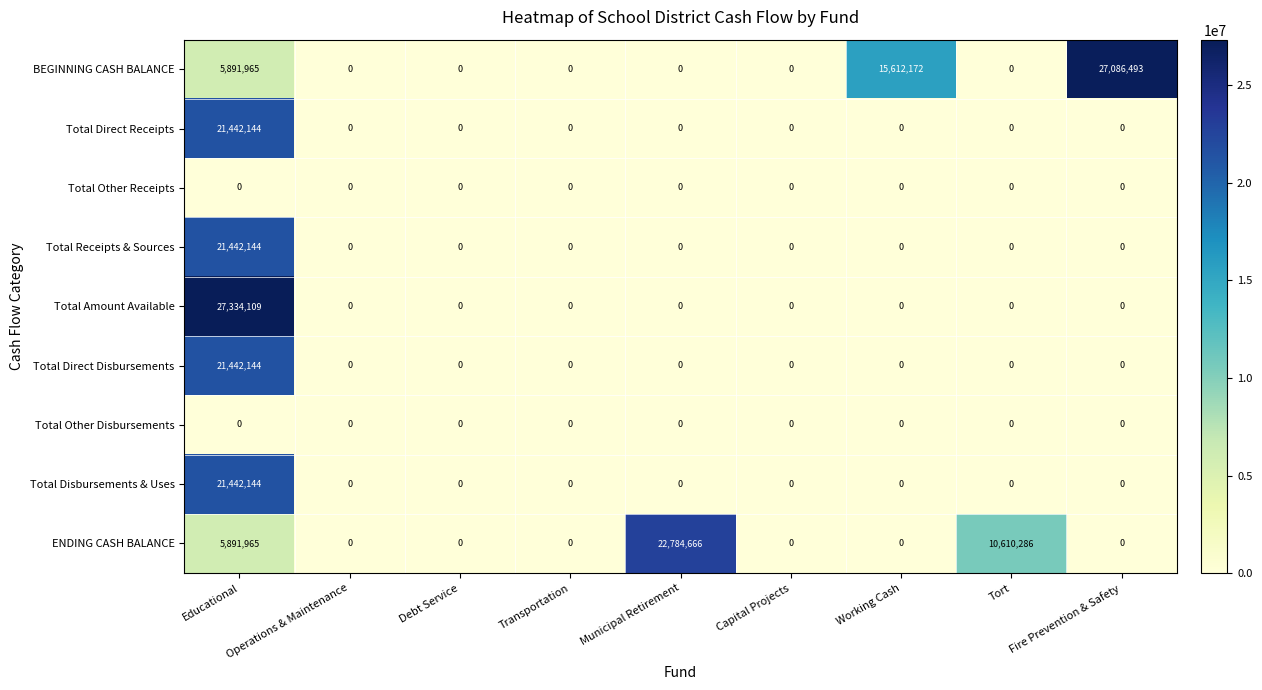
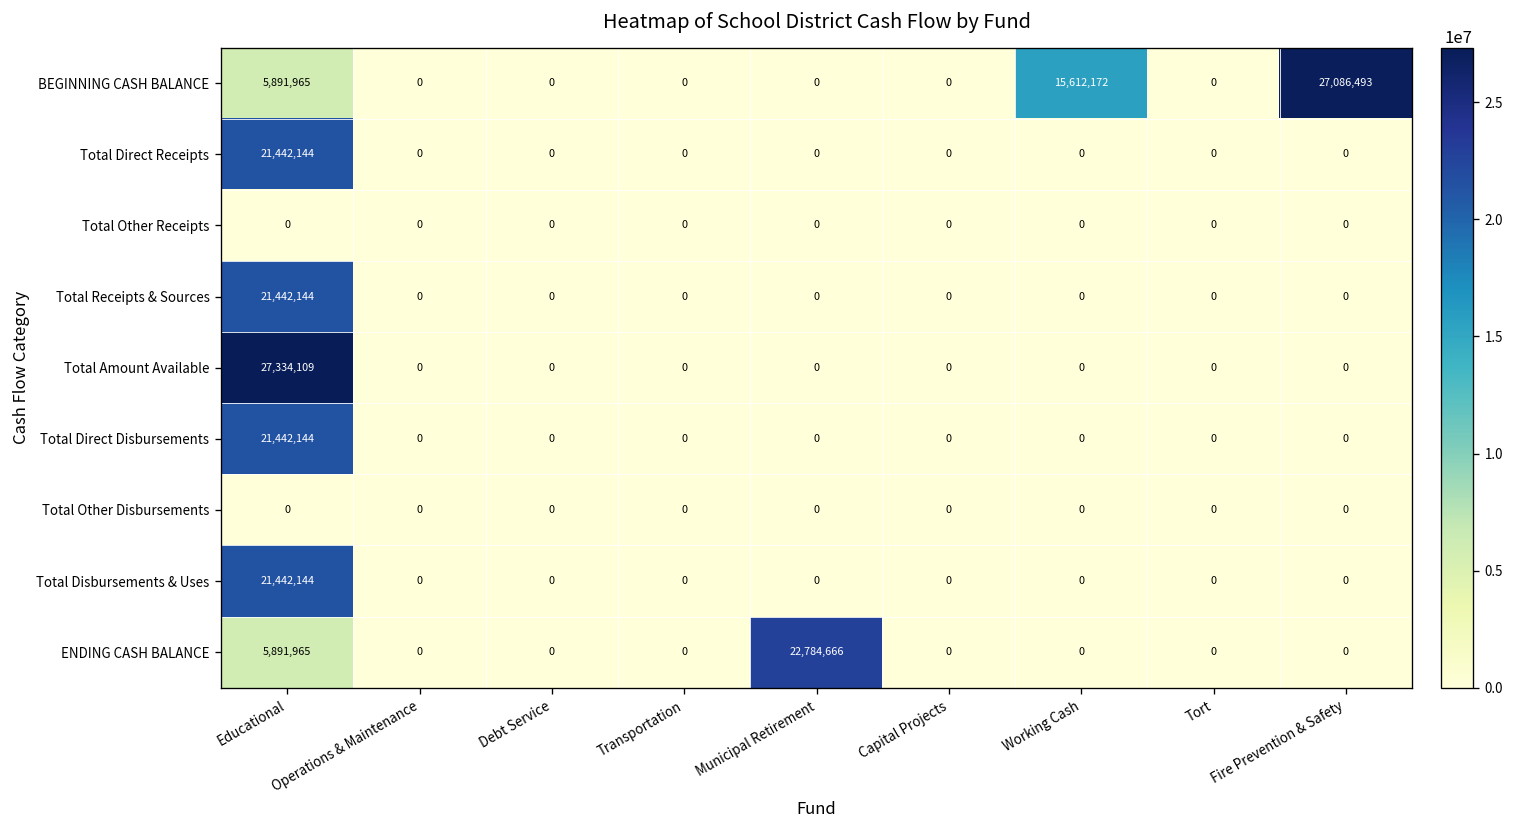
ENDING CASH BALANCE, Tort: 10,610,286 -> 0
